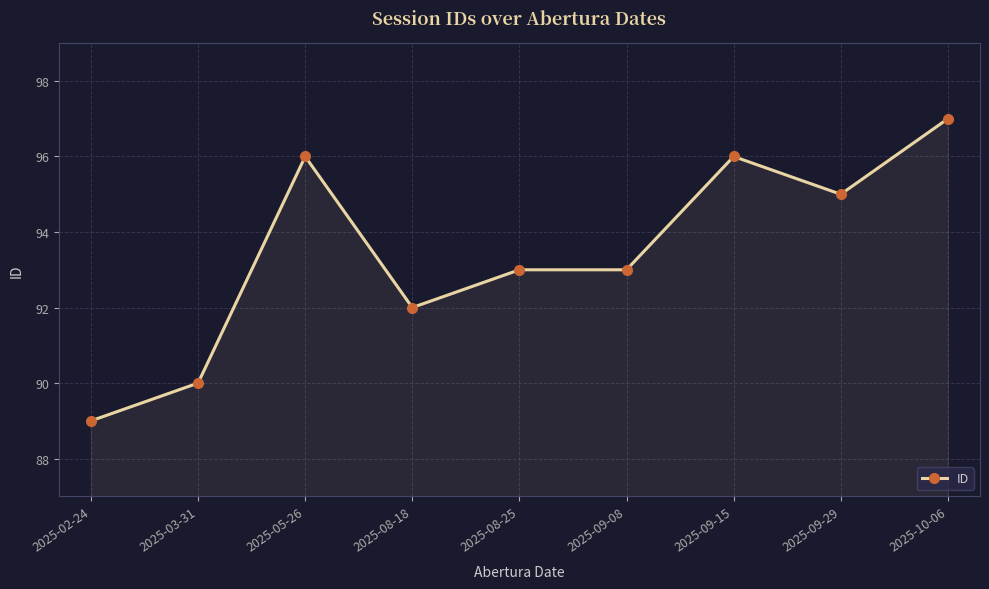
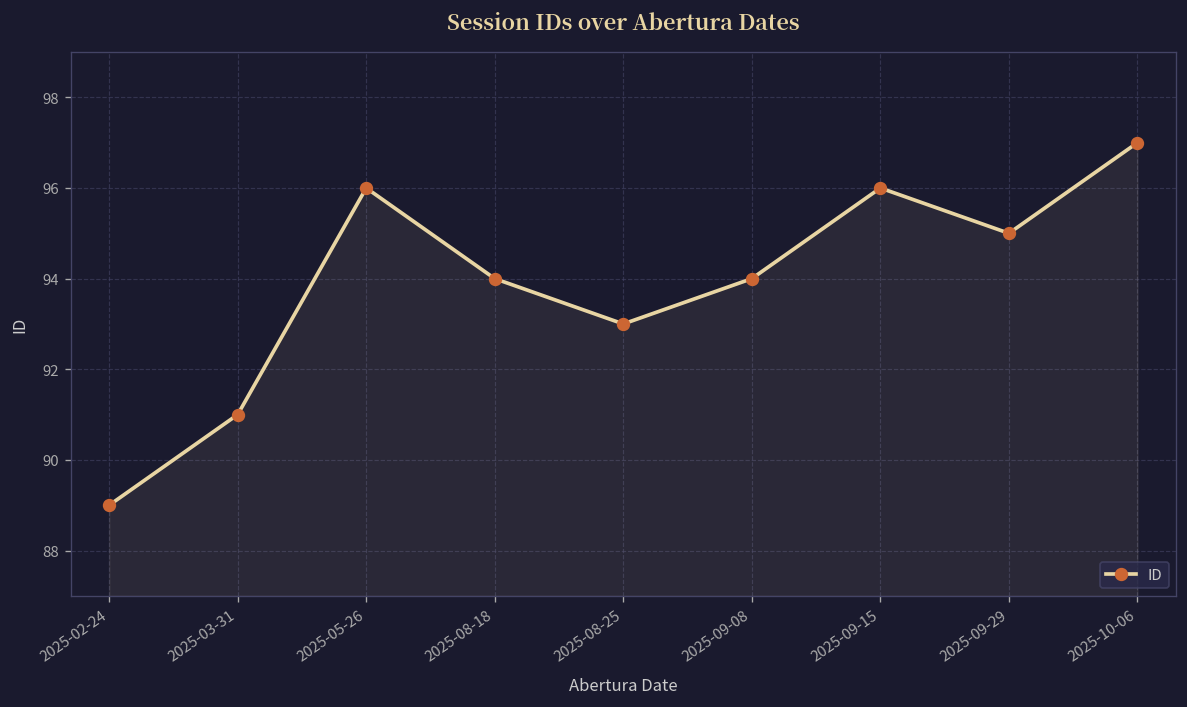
2025-03-31: 90 -> 91
2025-08-18: 92 -> 94
2025-09-08: 93 -> 94
